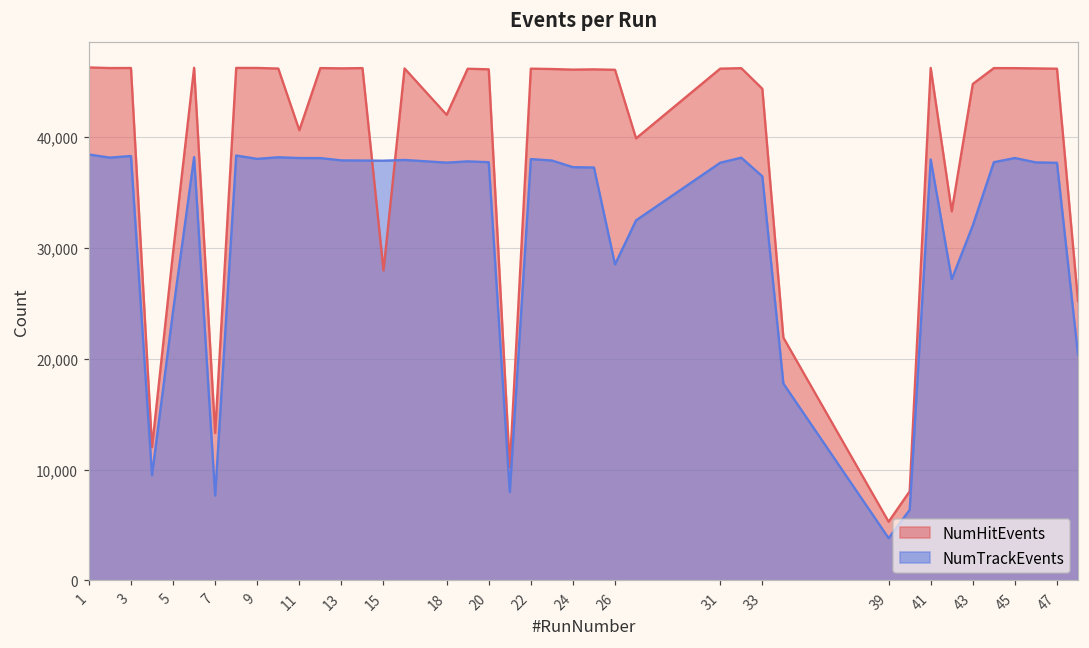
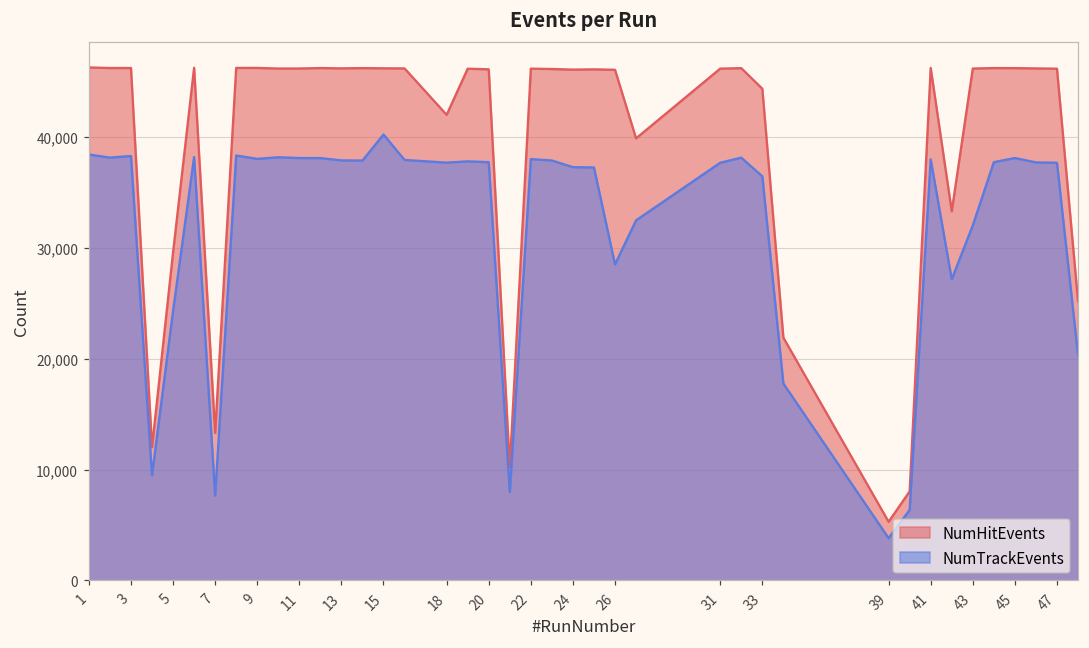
NumHitEvents, 11: 40,600 -> 46,100
NumHitEvents, 15: 27,900 -> 46,200
NumTrackEvents, 15: 37,800 -> 40,200
NumHitEvents, 43: 44,700 -> 46,100
